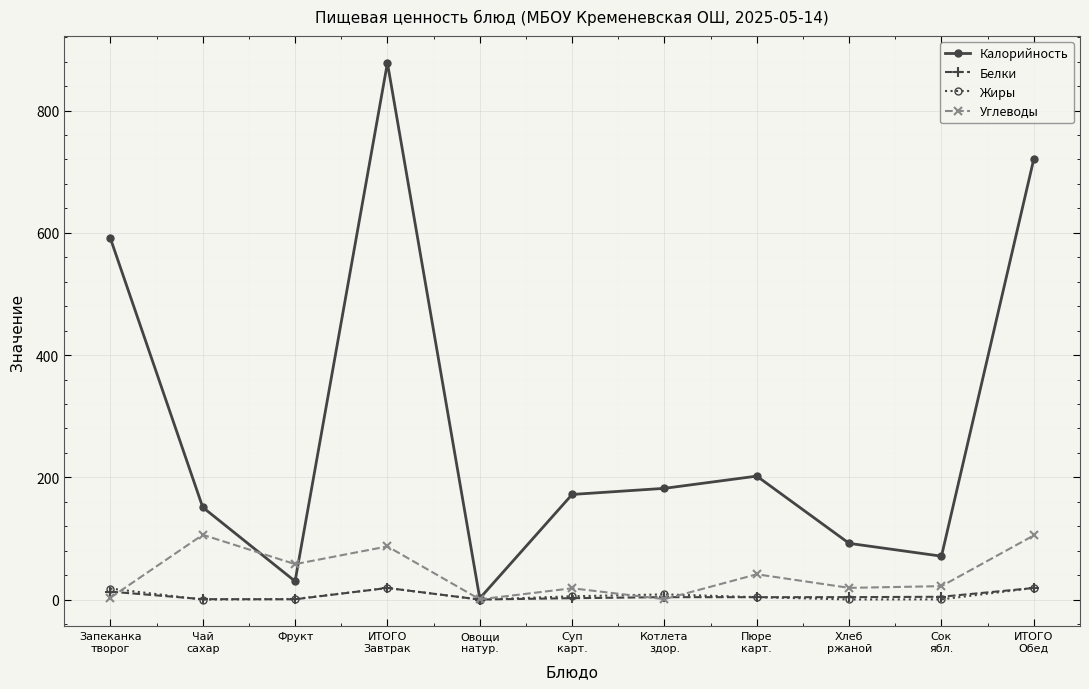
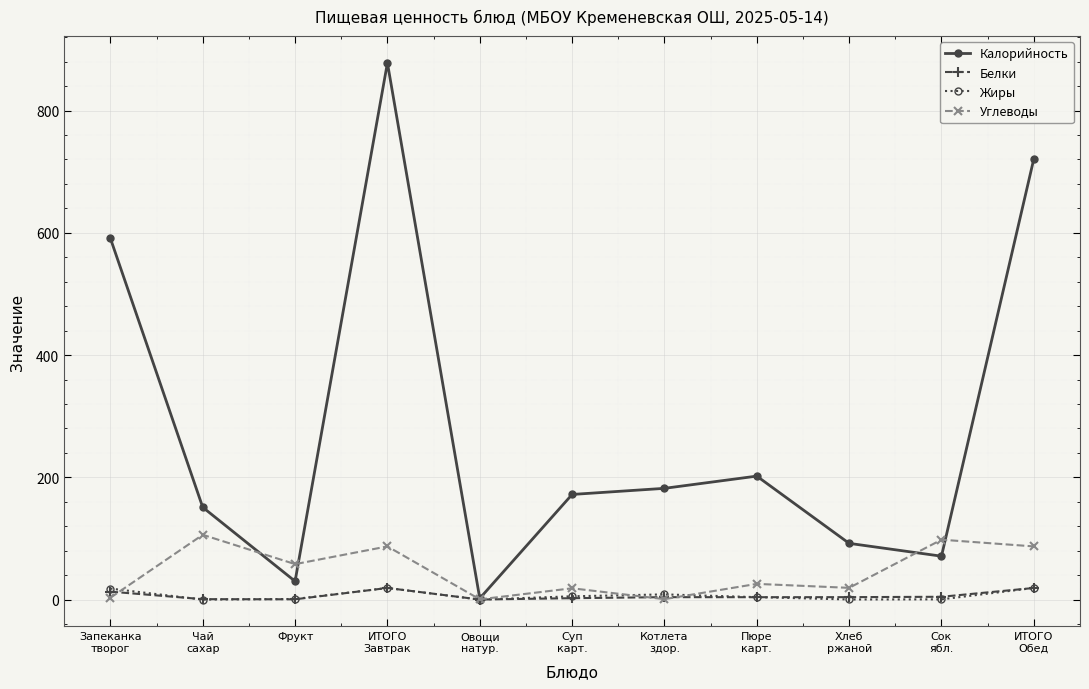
Углеводы, Пюре карт.: 40 -> 30
Углеводы, Сок ябл.: 20 -> 100
Углеводы, ИТОГО Обед: 110 -> 90
